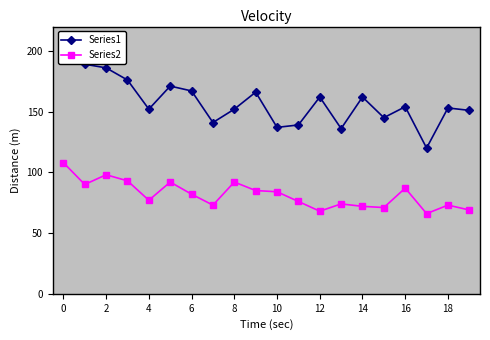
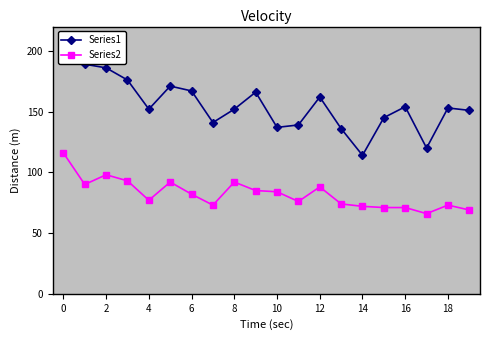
Series2, 0: 108 -> 116
Series2, 12: 68 -> 88
Series1, 14: 162 -> 114
Series2, 16: 87 -> 71
